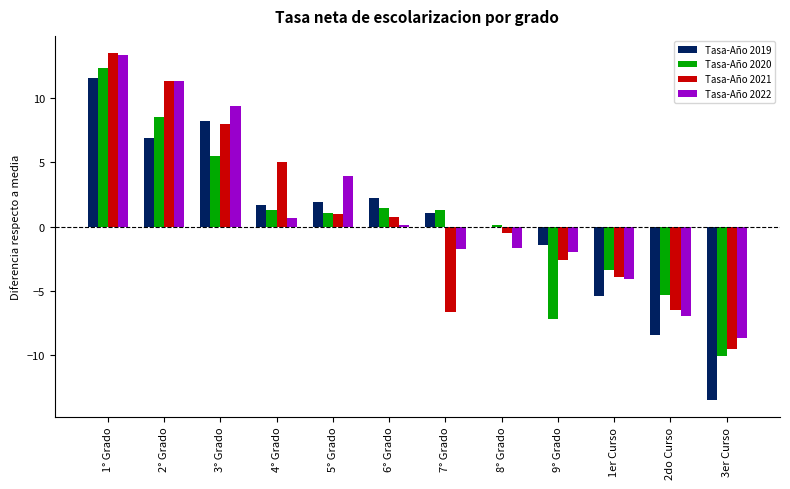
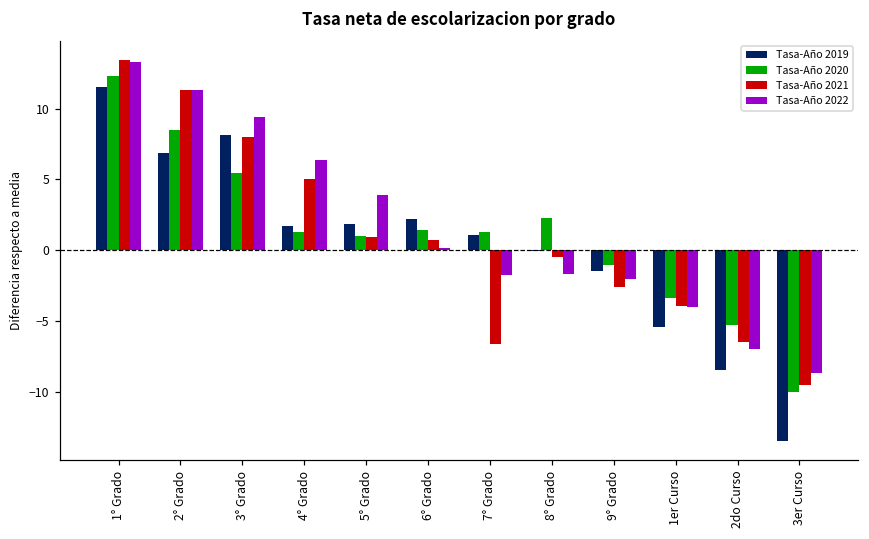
Tasa-Año 2022, 4° Grado: 0.6 -> 6.4
Tasa-Año 2020, 8° Grado: 0.1 -> 2.3
Tasa-Año 2020, 9° Grado: -7.1 -> -1.1
